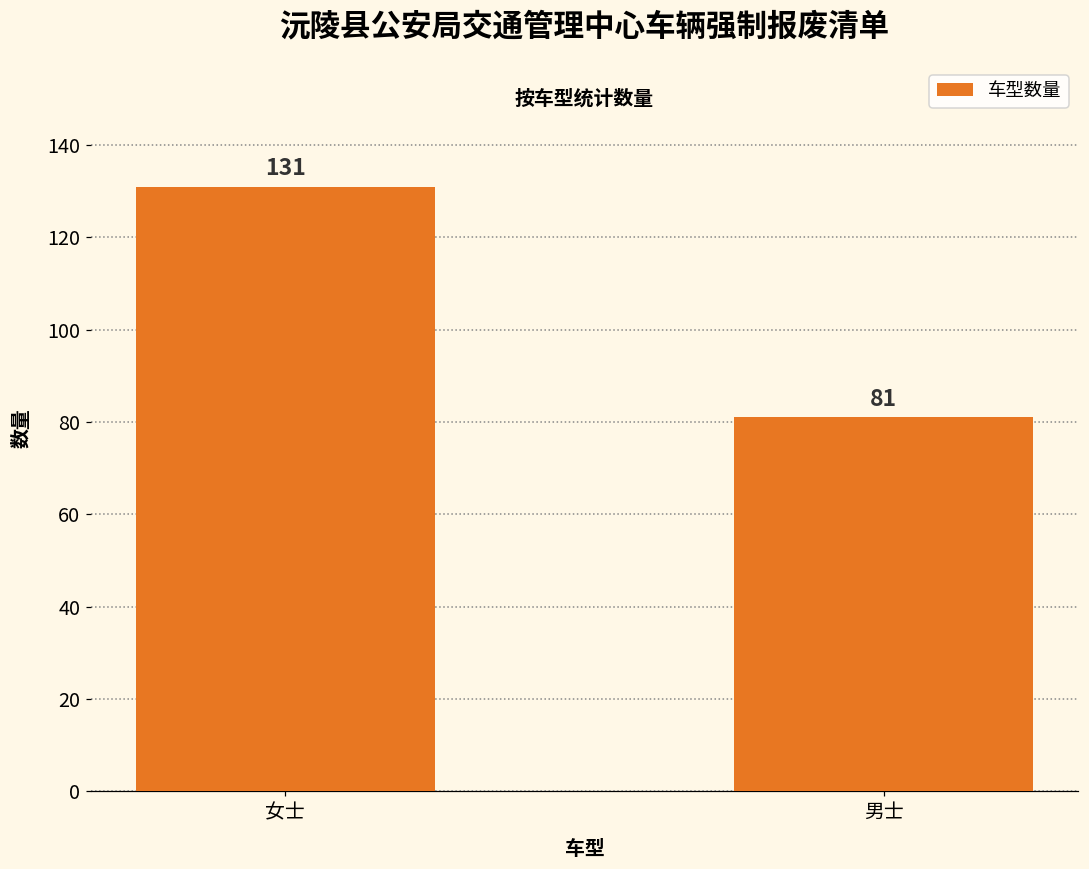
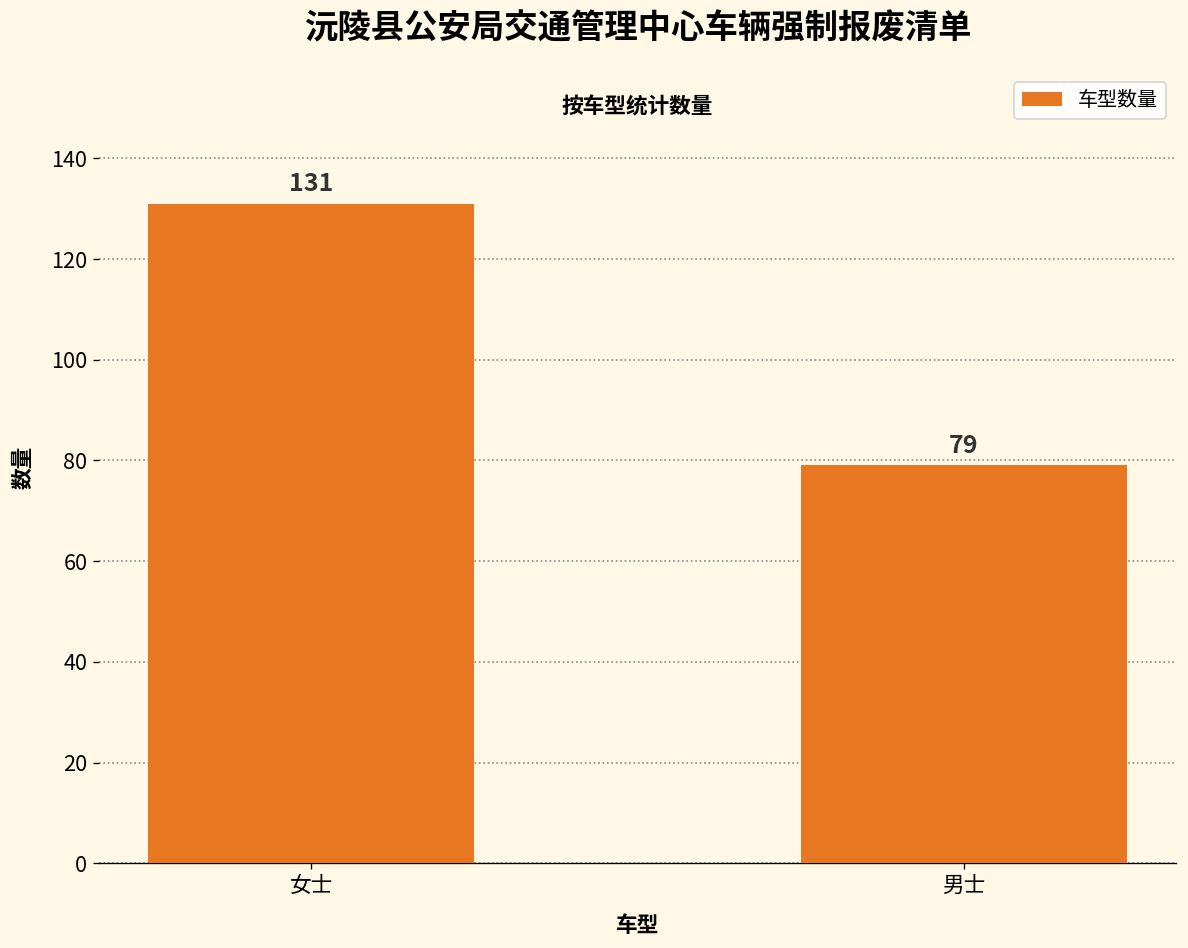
男士: 81 -> 79
